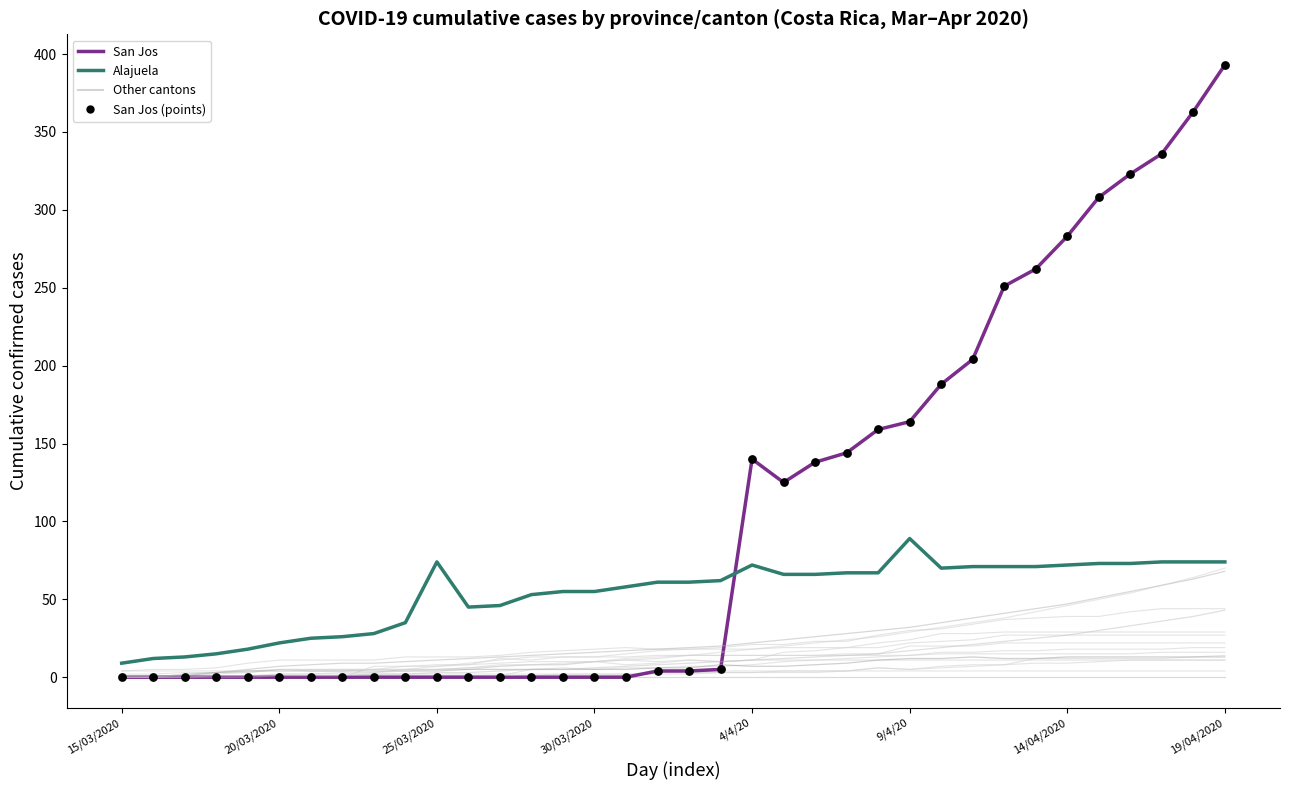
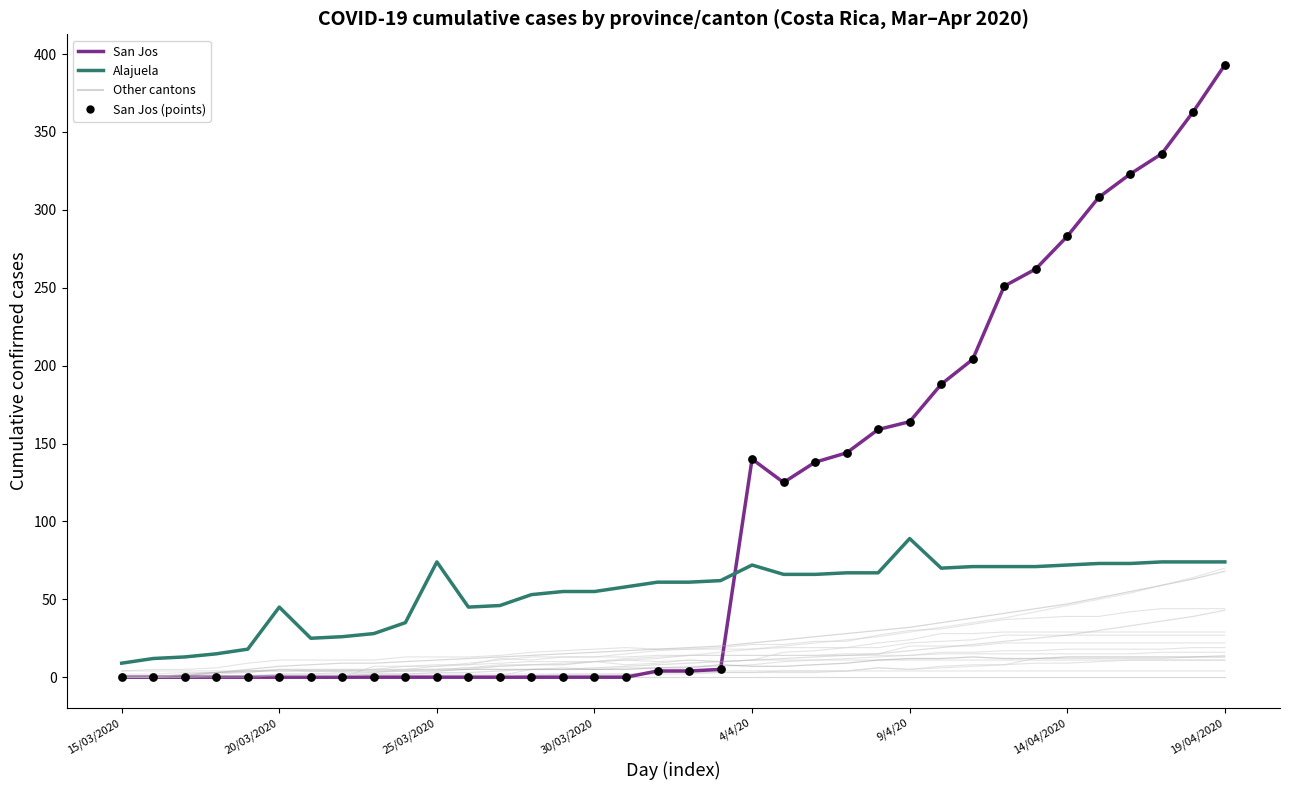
Alajuela, 20/03/2020: 22 -> 45
